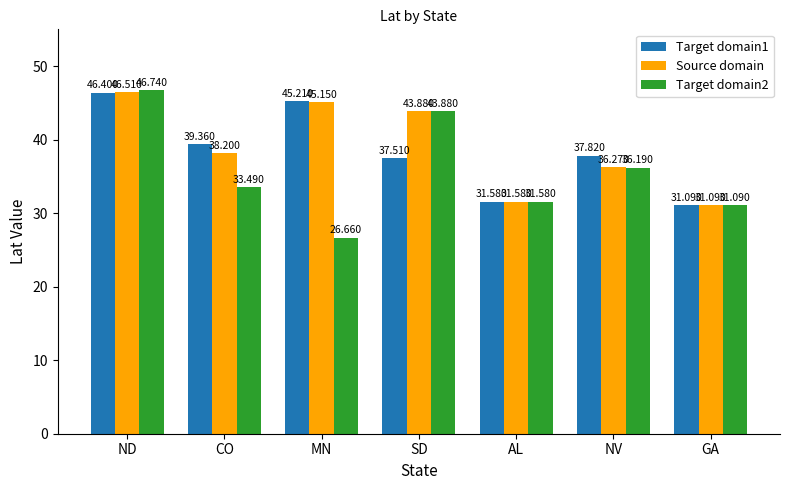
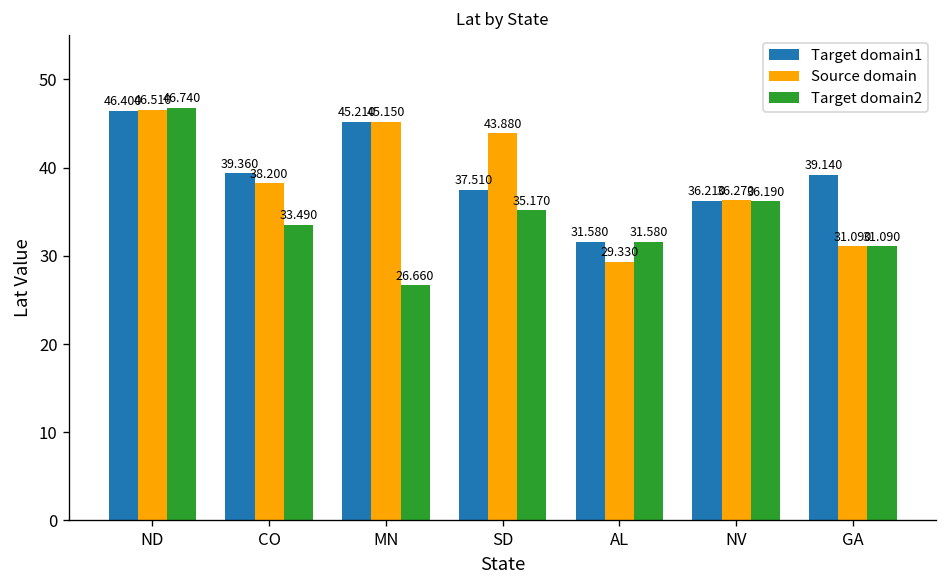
Target domain2, SD: 43.880 -> 35.170
Source domain, AL: 31.580 -> 29.330
Target domain1, NV: 37.820 -> 36.210
Target domain1, GA: 31.090 -> 39.140
